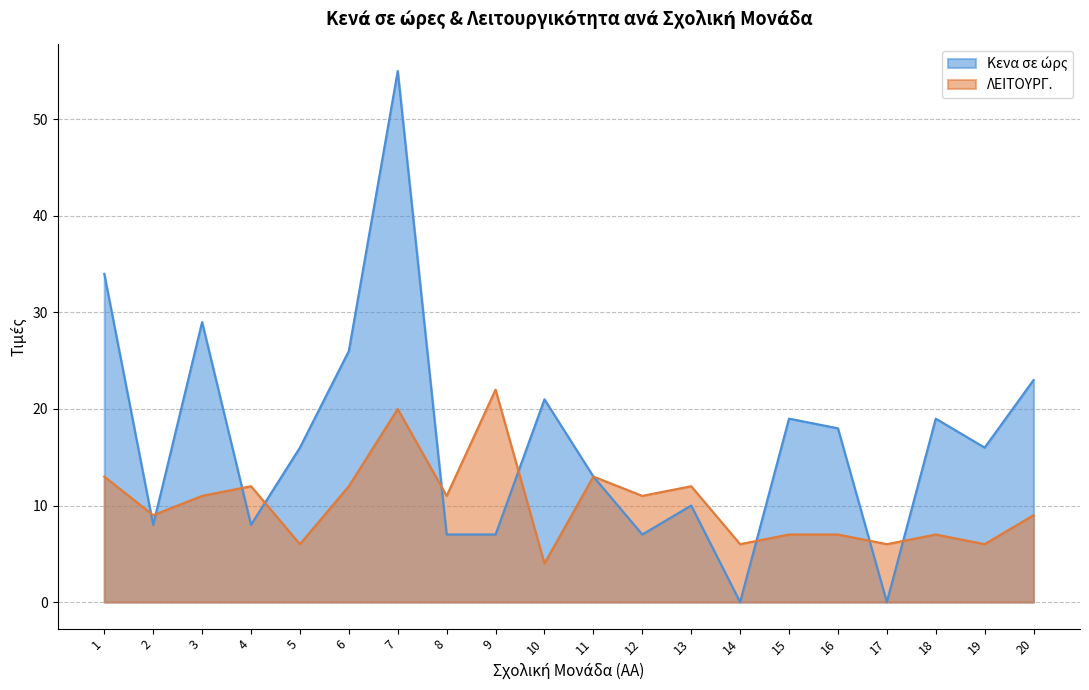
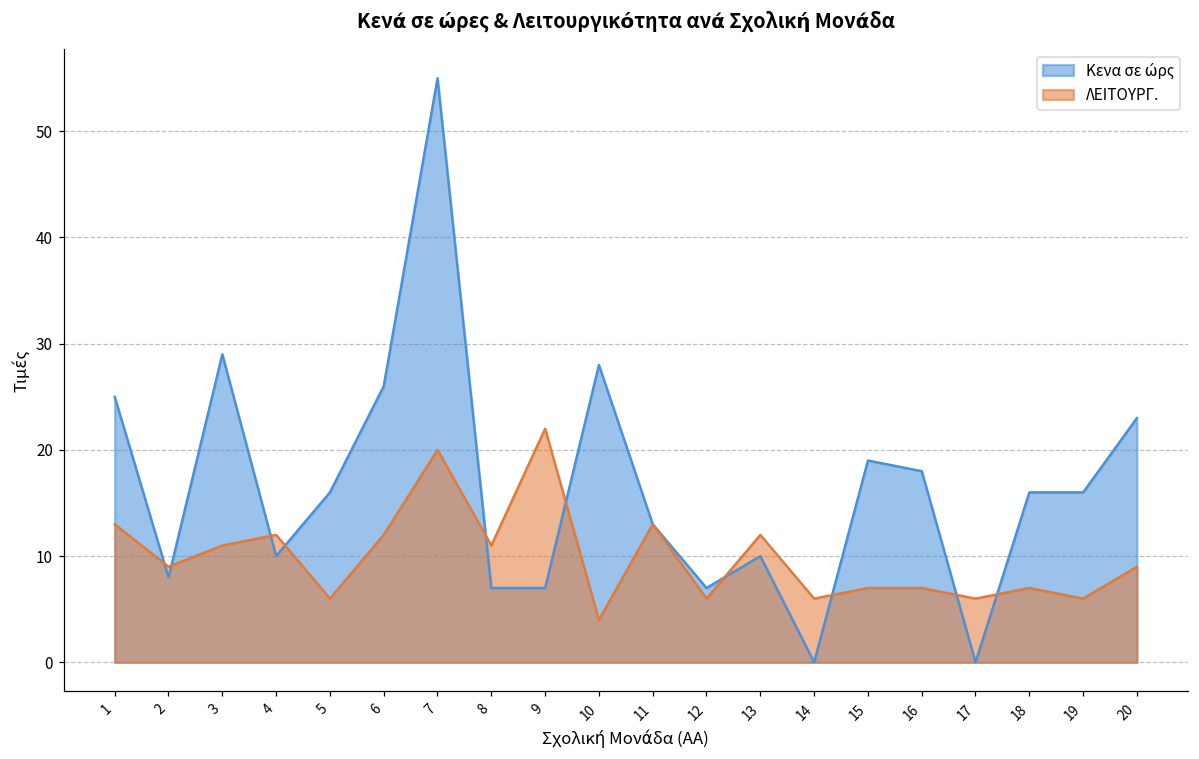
Κενα σε ώρς, 1: 34 -> 25
Κενα σε ώρς, 4: 8 -> 10
Κενα σε ώρς, 10: 21 -> 28
ΛΕΙΤΟΥΡΓ., 12: 11 -> 6
Κενα σε ώρς, 18: 19 -> 16
